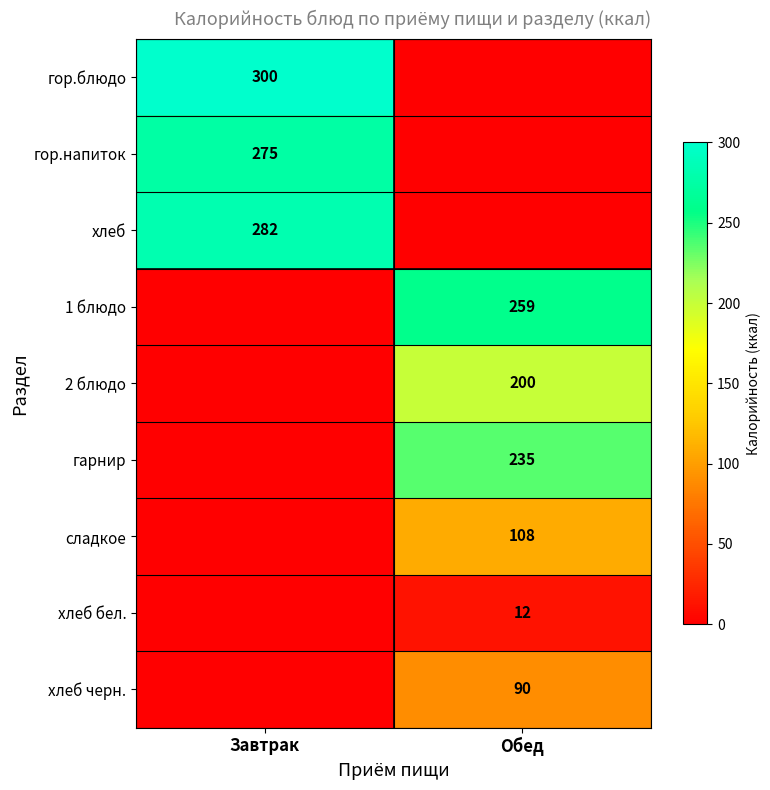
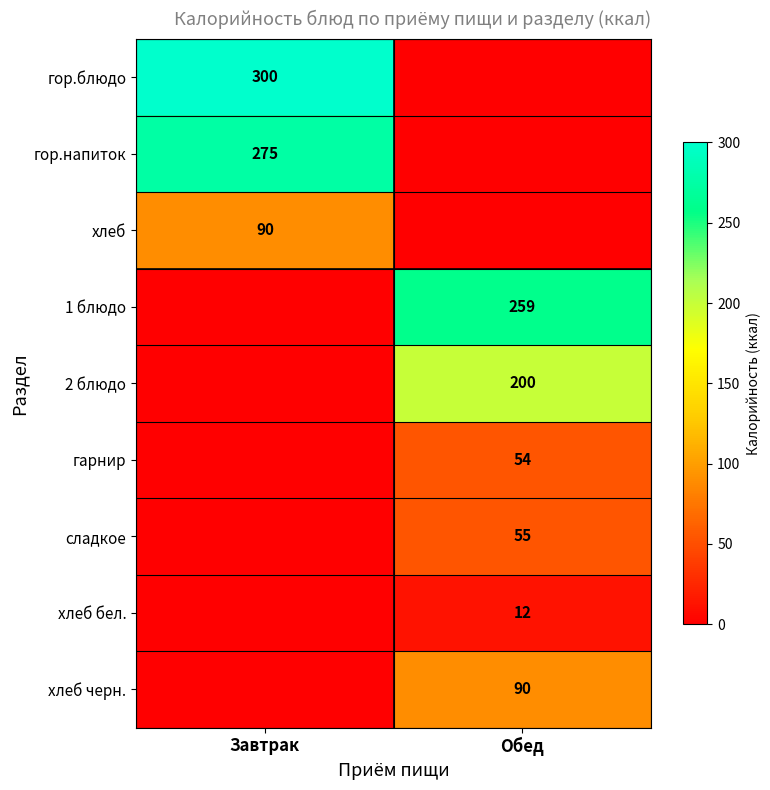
хлеб, Завтрак: 282 -> 90
гарнир, Обед: 235 -> 54
сладкое, Обед: 108 -> 55
